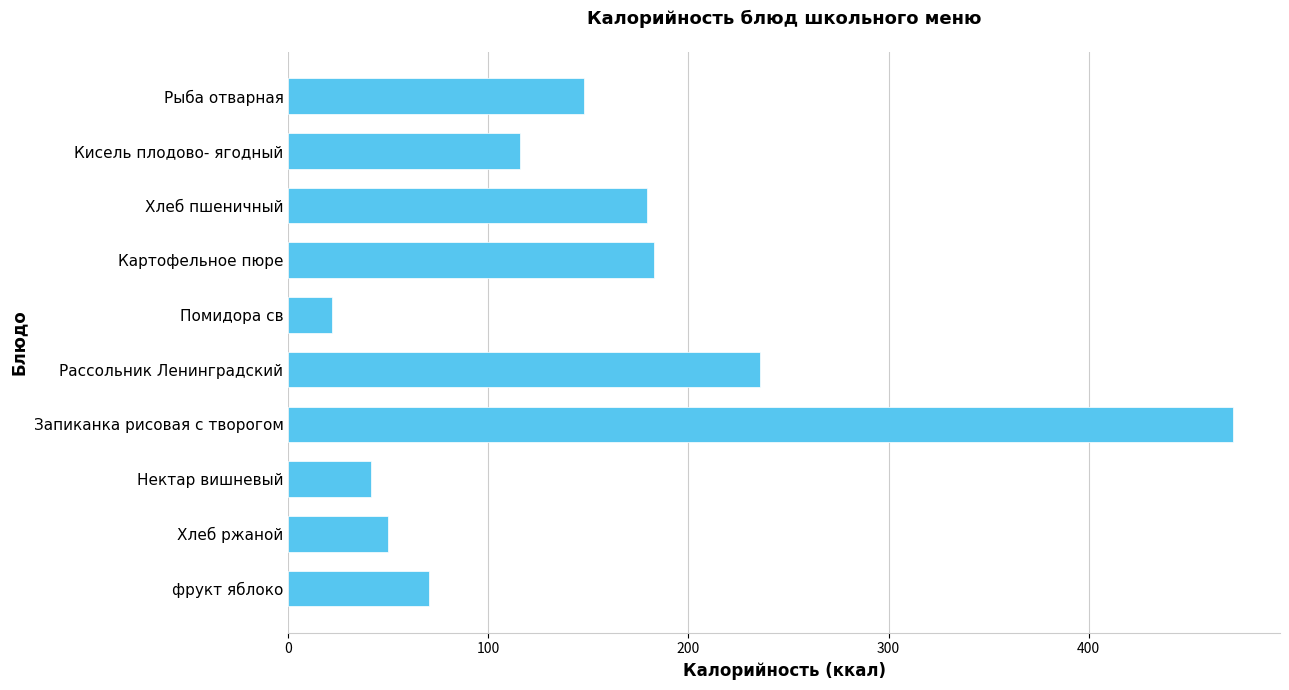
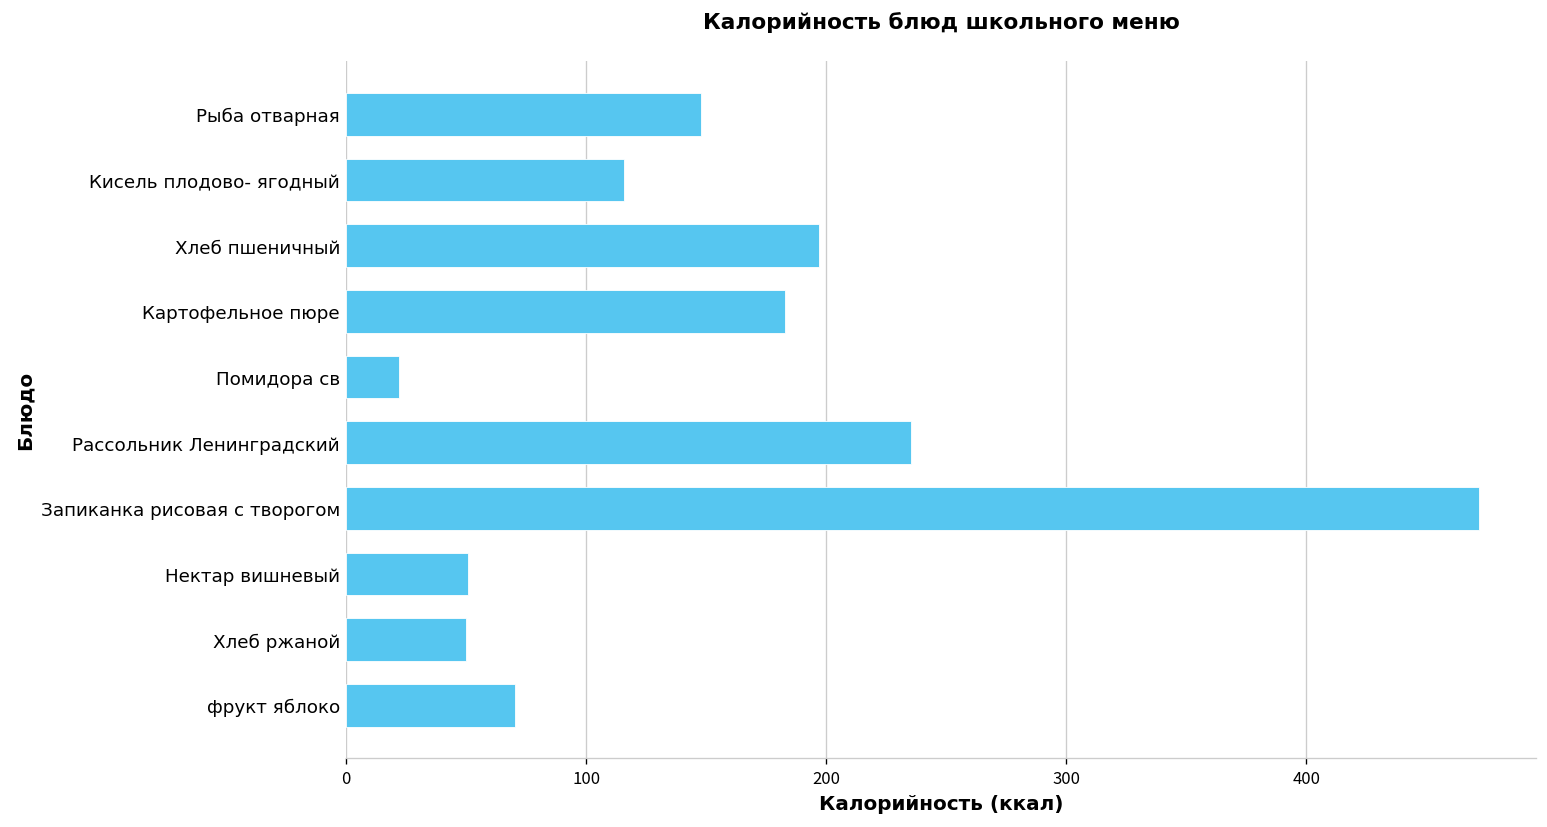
Хлеб пшеничный: 179 -> 197
Нектар вишневый: 41 -> 51
